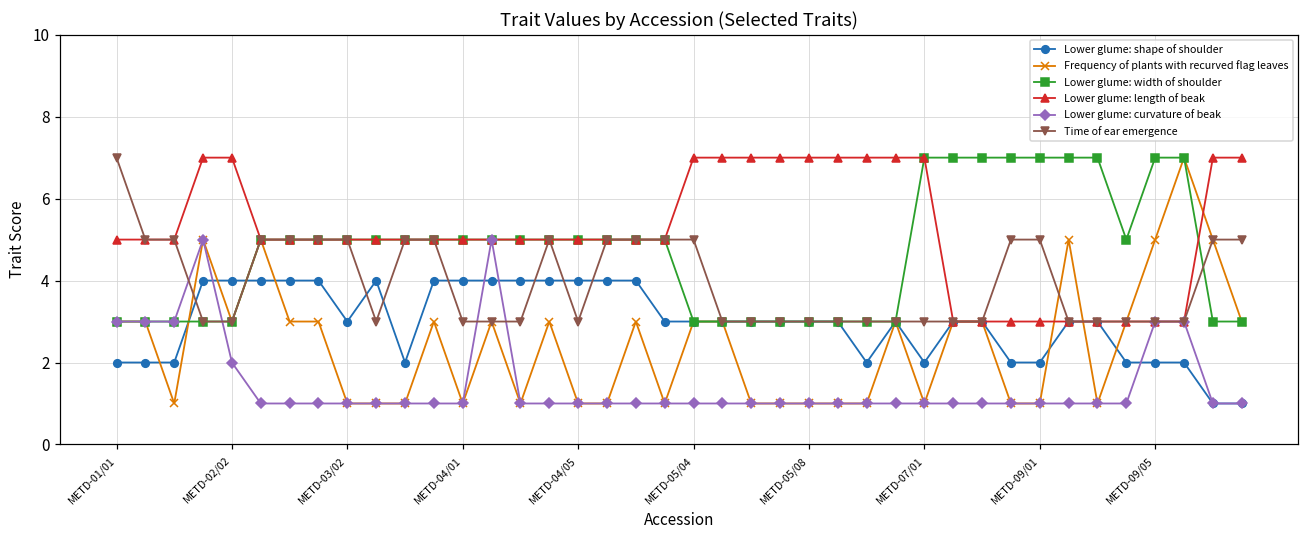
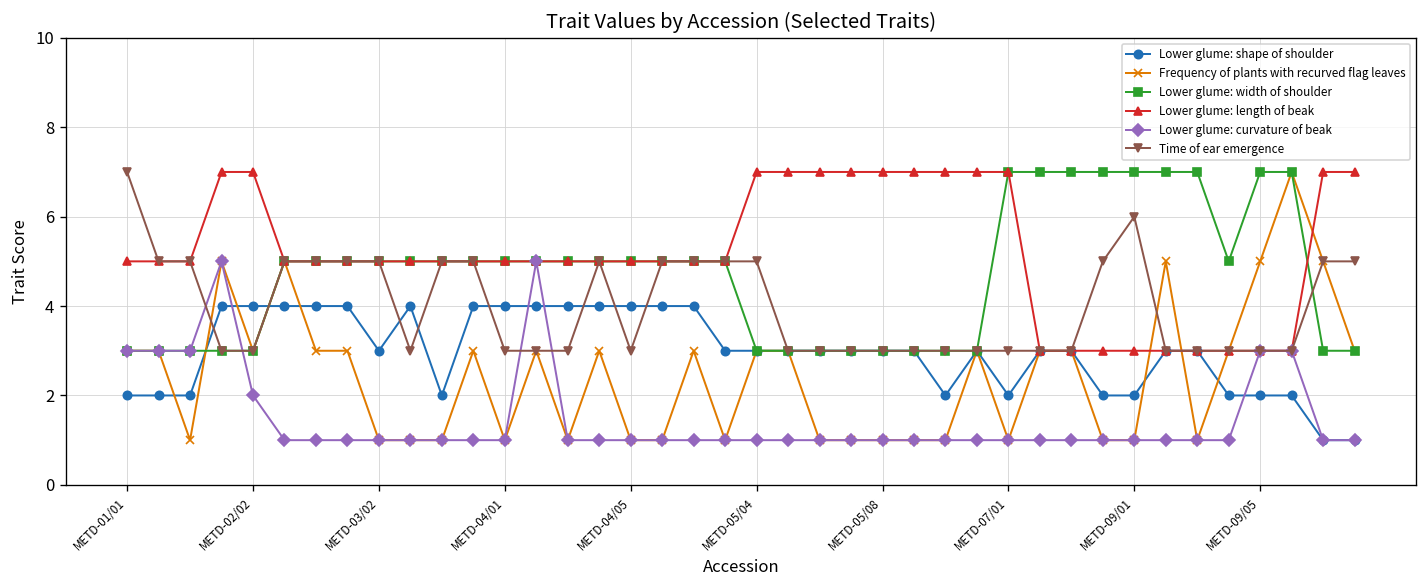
Time of ear emergence, METD-09/01: 5 -> 6
